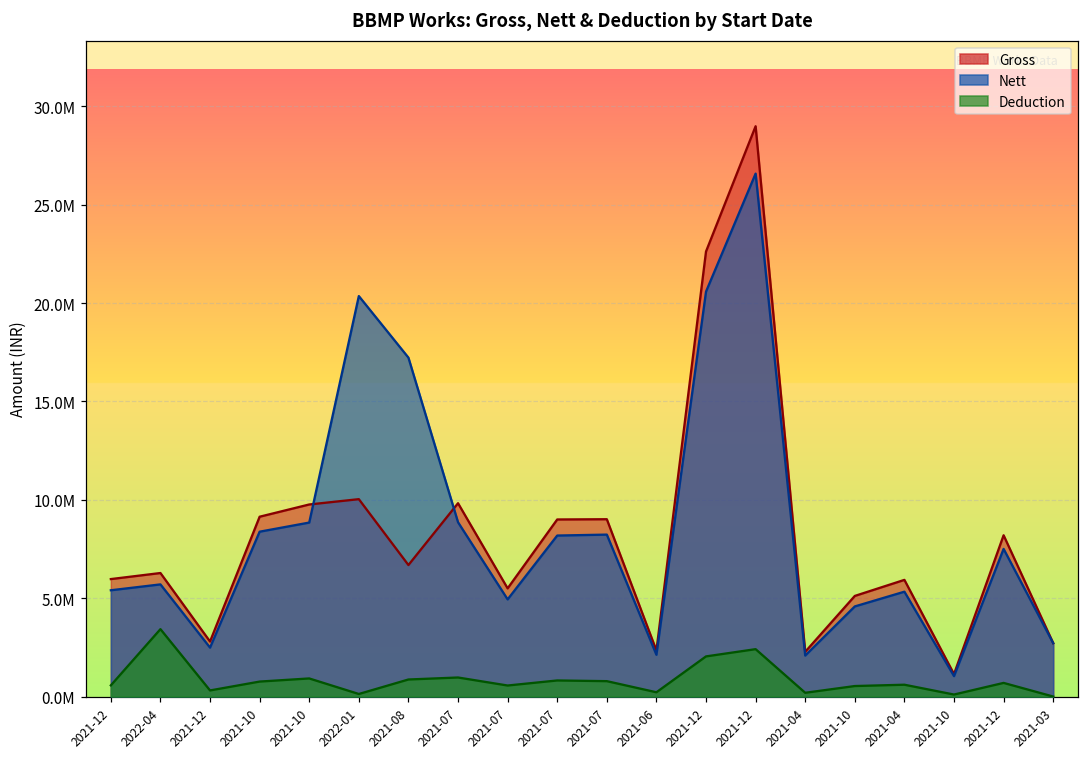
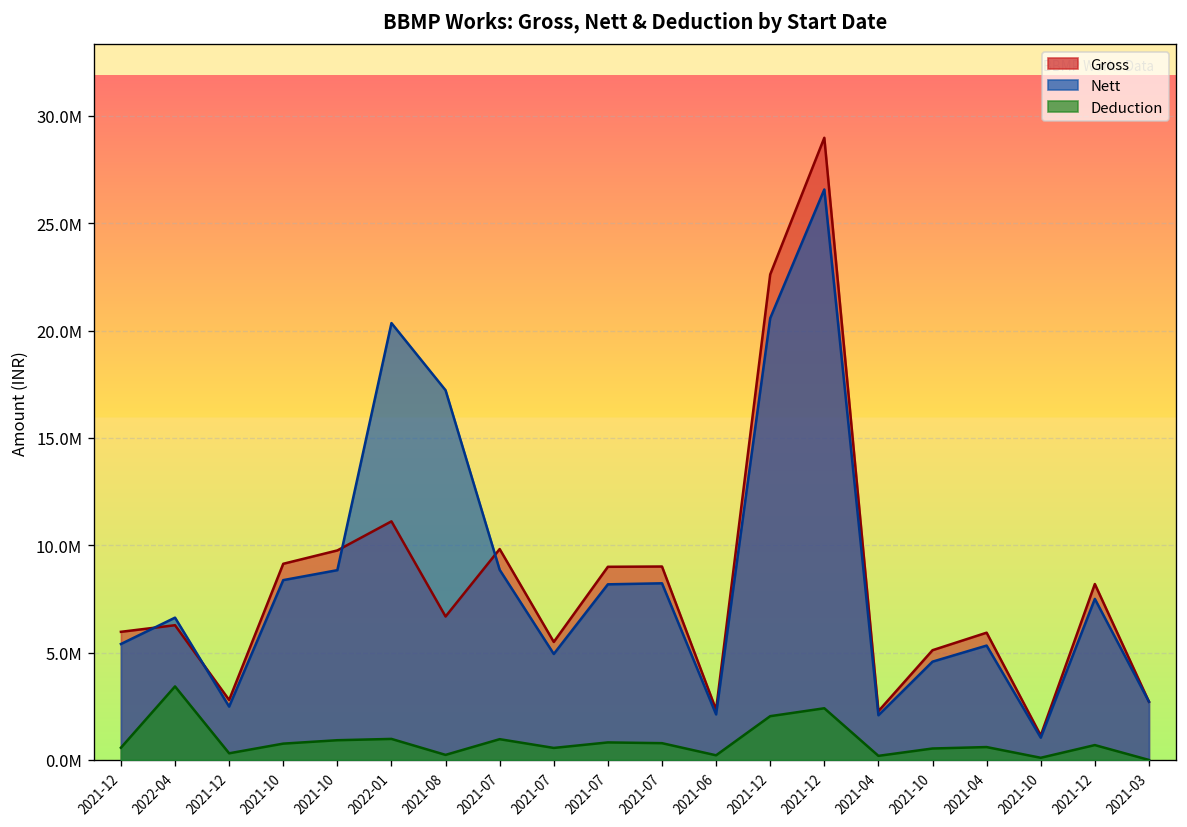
Nett, 2022-04: 5700000 -> 6600000
Gross, 2022-01: 10000000 -> 11100000
Deduction, 2022-01: 100000 -> 1000000
Deduction, 2021-08: 900000 -> 200000
